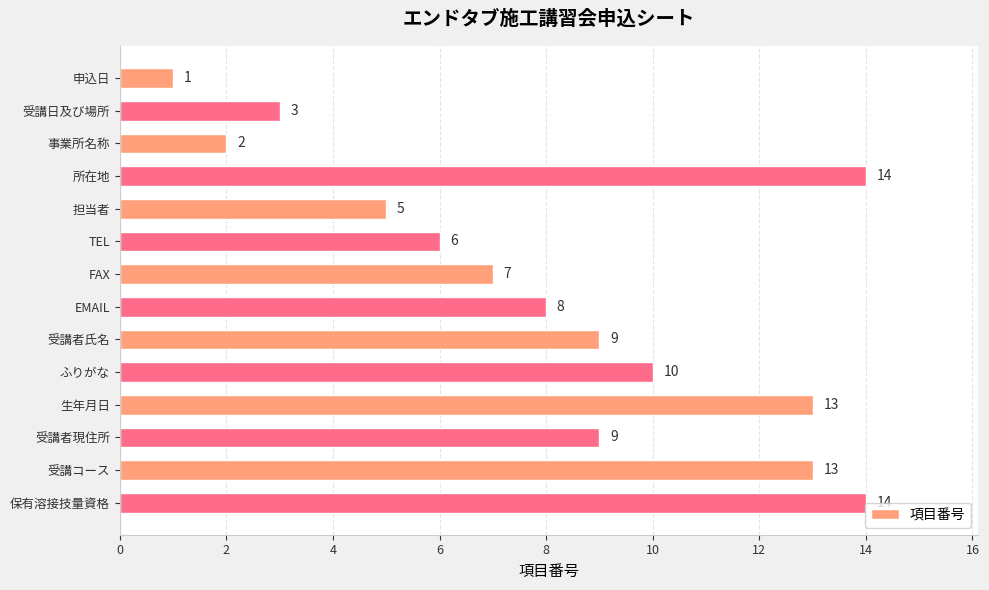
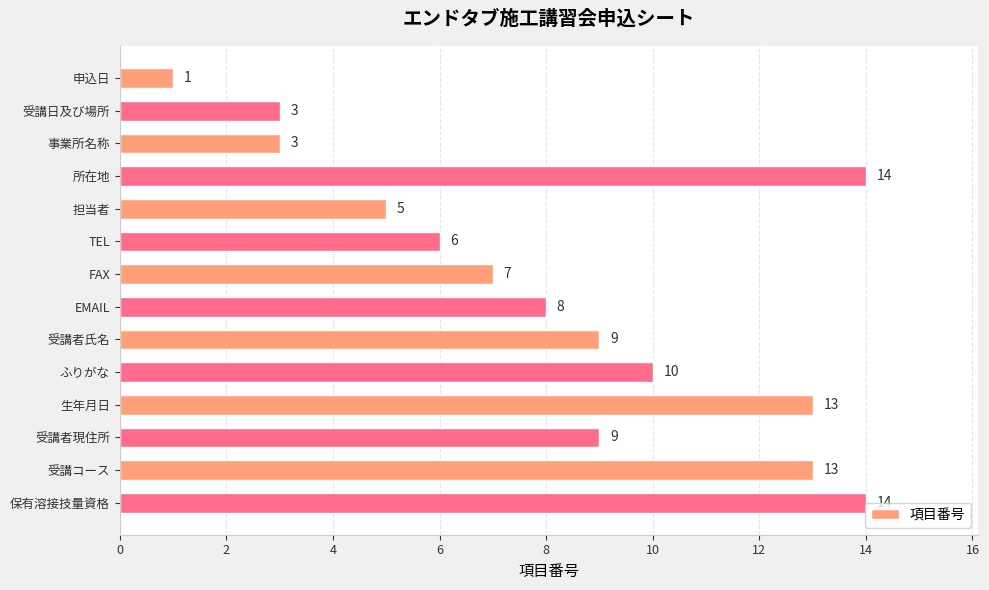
事業所名称: 2 -> 3
